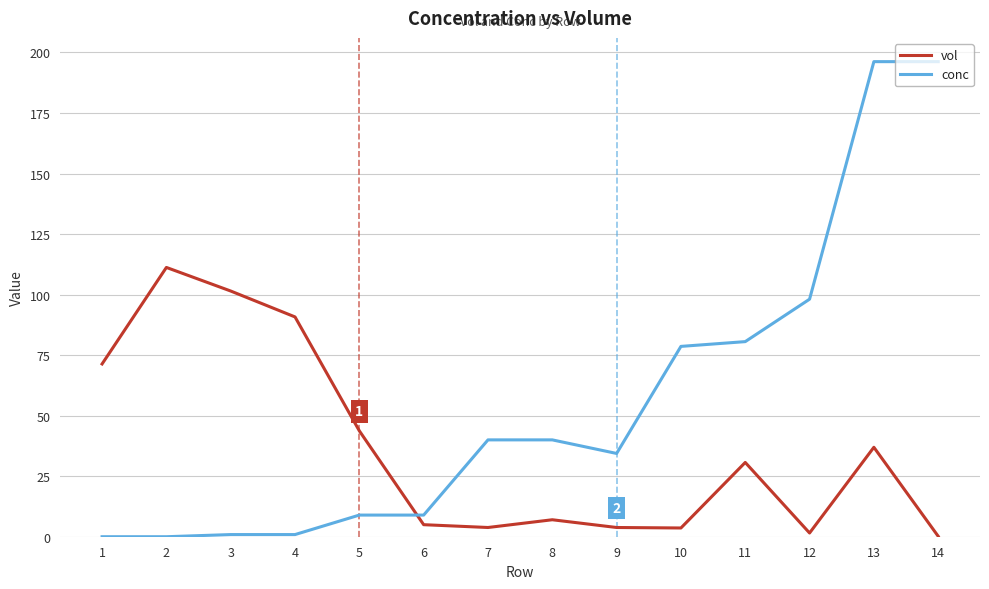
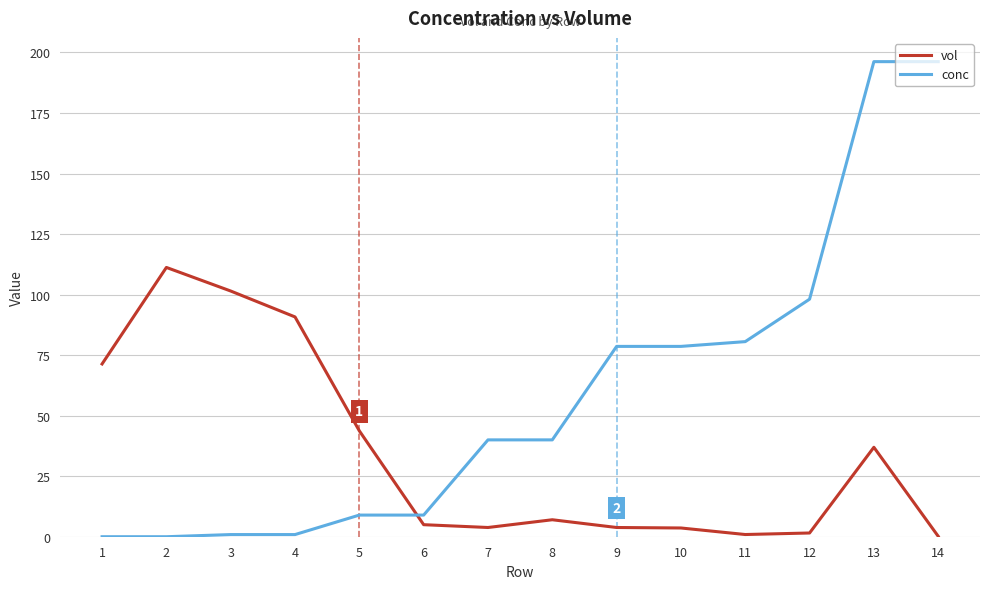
conc, 9: 34 -> 79
vol, 11: 31 -> 1
